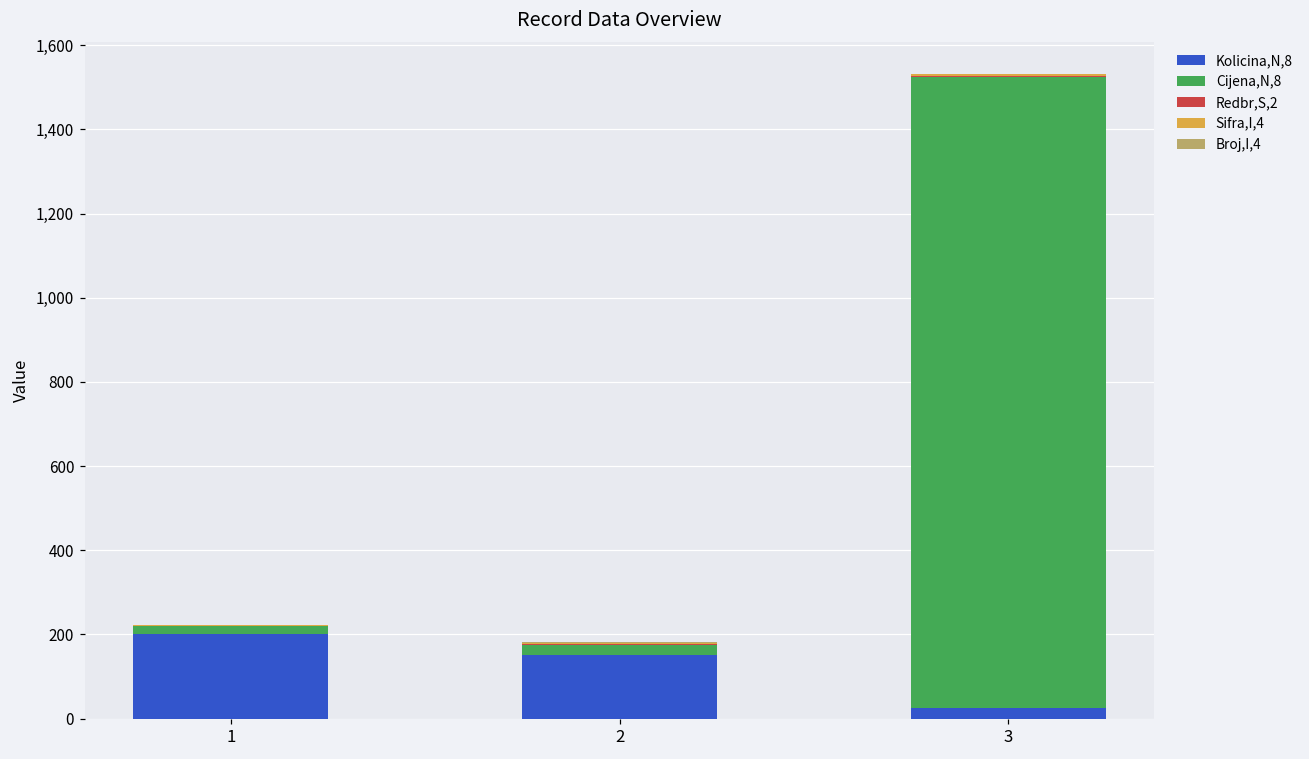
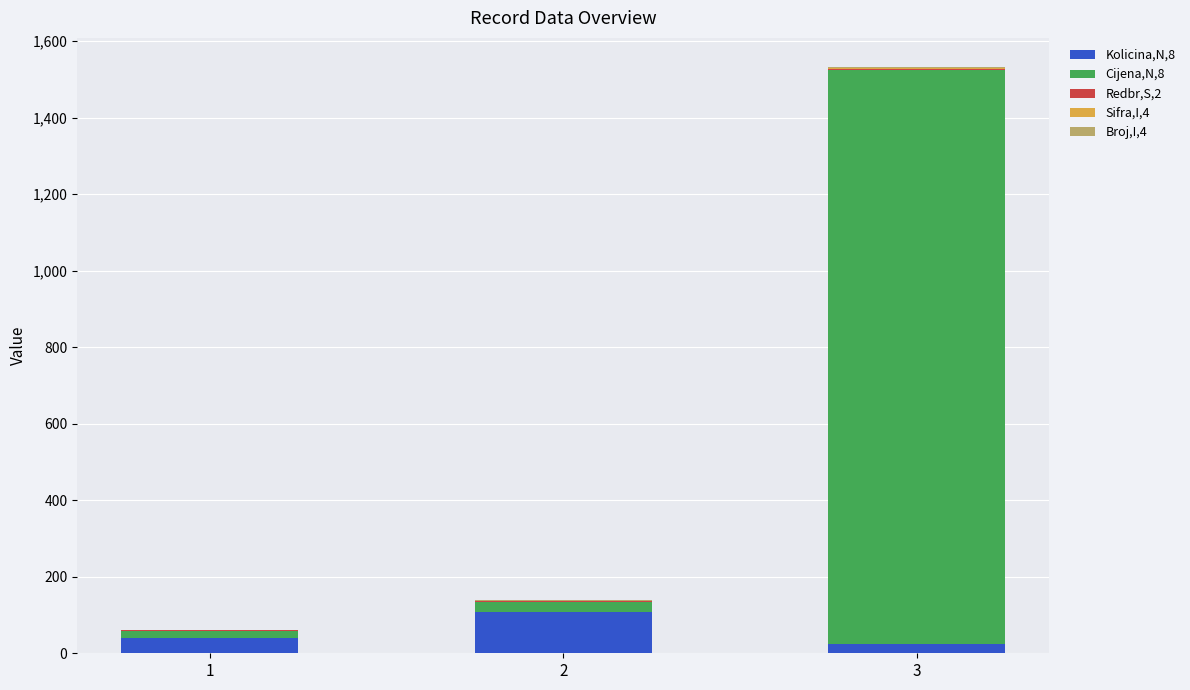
Kolicina,N,8, 1: 200 -> 40
Kolicina,N,8, 2: 150 -> 110
